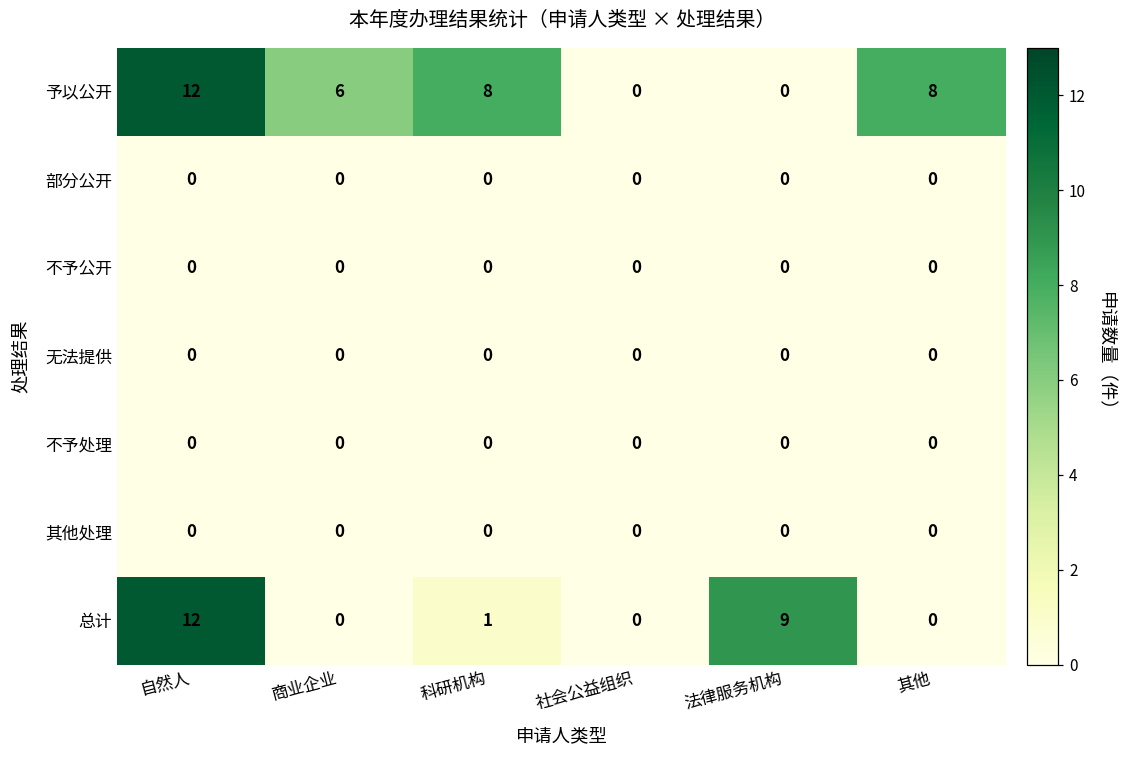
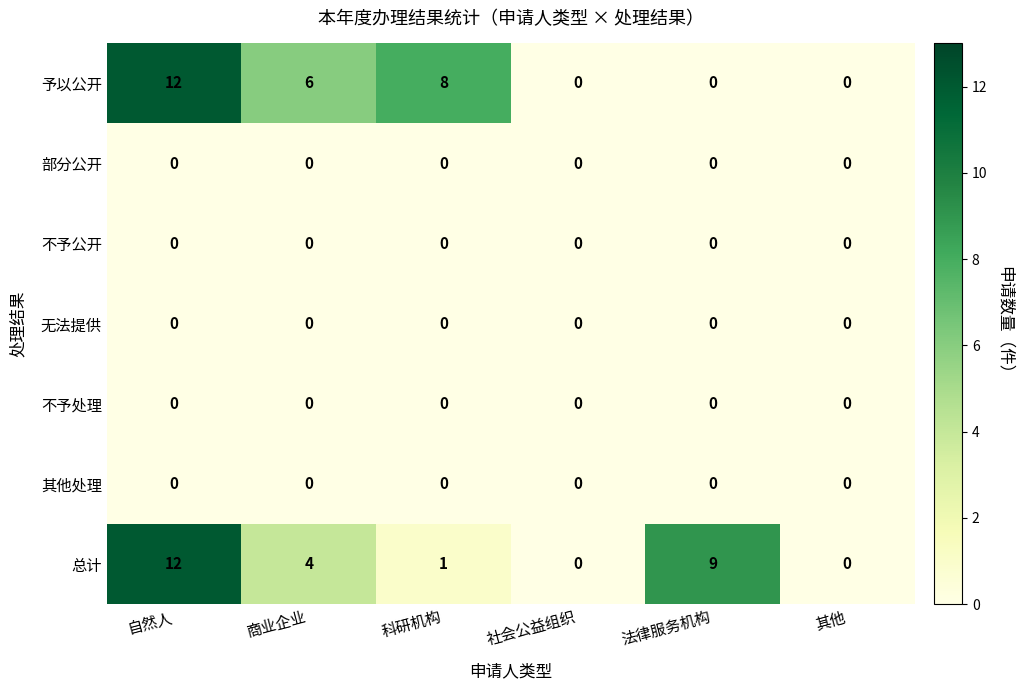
予以公开, 其他: 8 -> 0
总计, 商业企业: 0 -> 4
